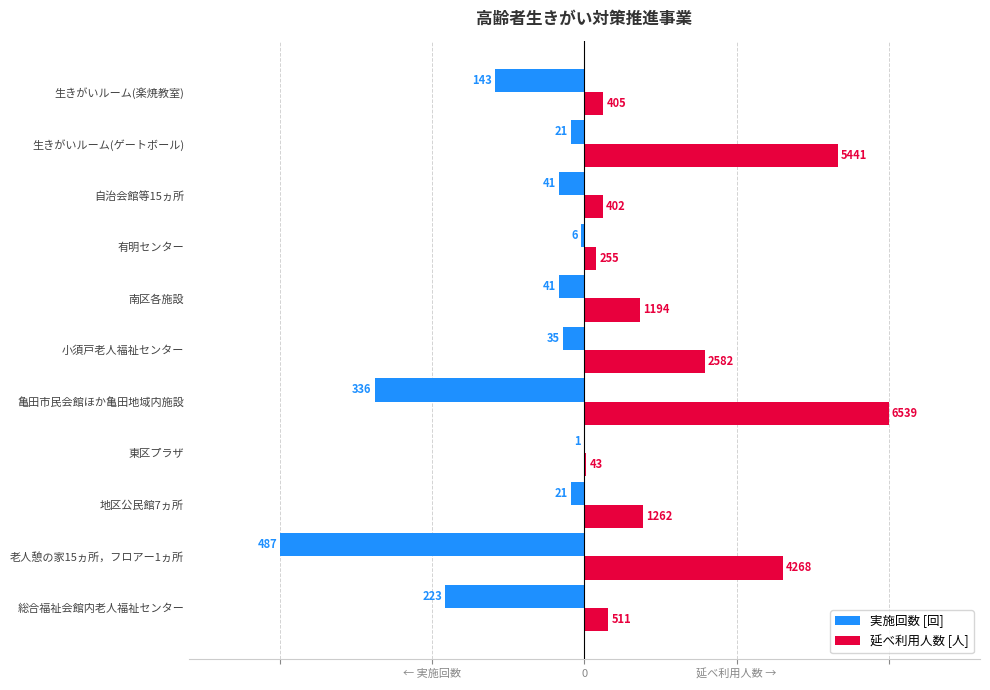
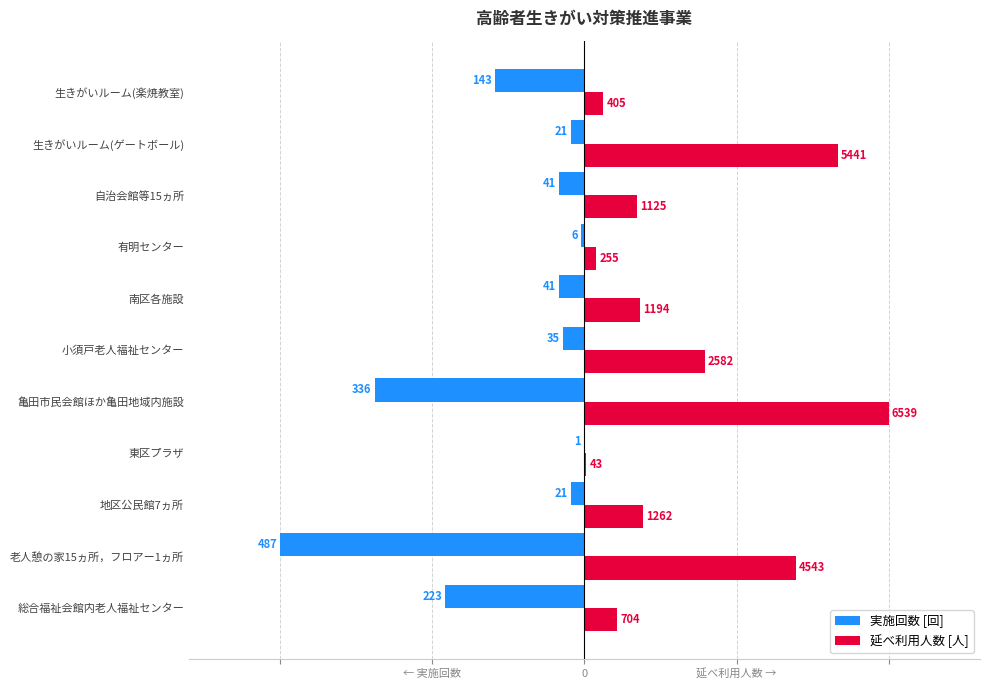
延べ利用人数 [人], 自治会館等15ヵ所: 402 -> 1125
延べ利用人数 [人], 老人憩の家15ヵ所，フロアー1ヵ所: 4268 -> 4543
延べ利用人数 [人], 総合福祉会館内老人福祉センター: 511 -> 704
